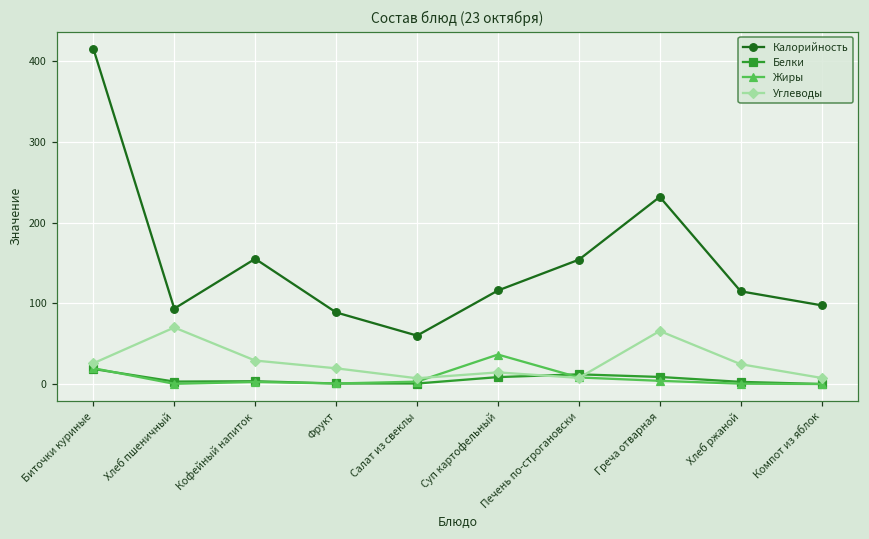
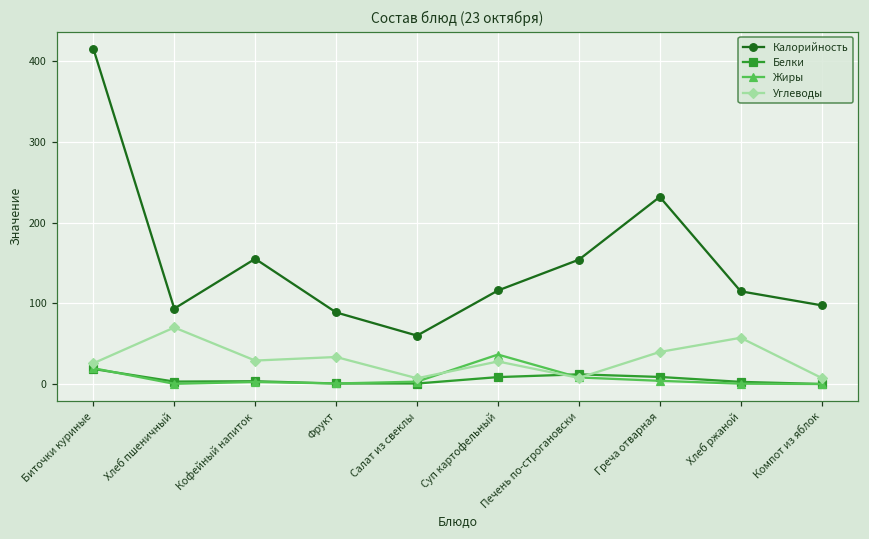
Углеводы, Фрукт: 20 -> 30
Углеводы, Суп картофельный: 10 -> 30
Углеводы, Греча отварная: 70 -> 40
Углеводы, Хлеб ржаной: 20 -> 60
